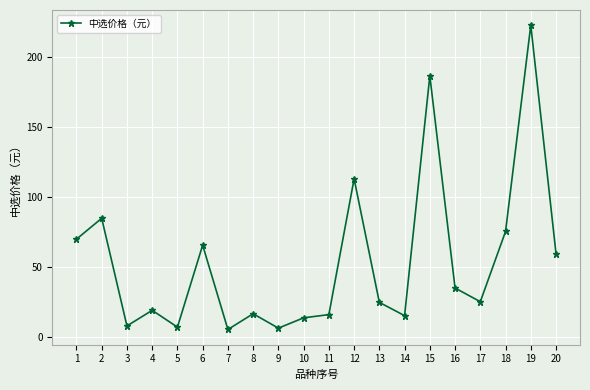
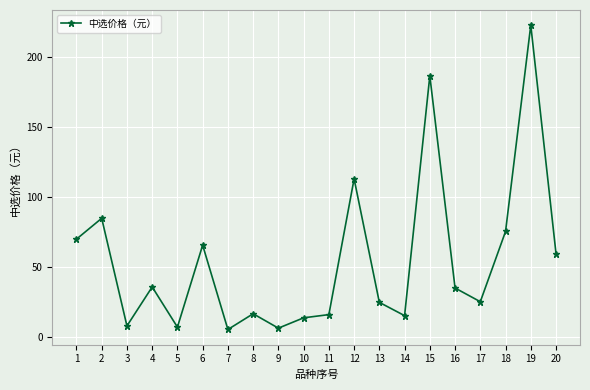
4: 19 -> 36
